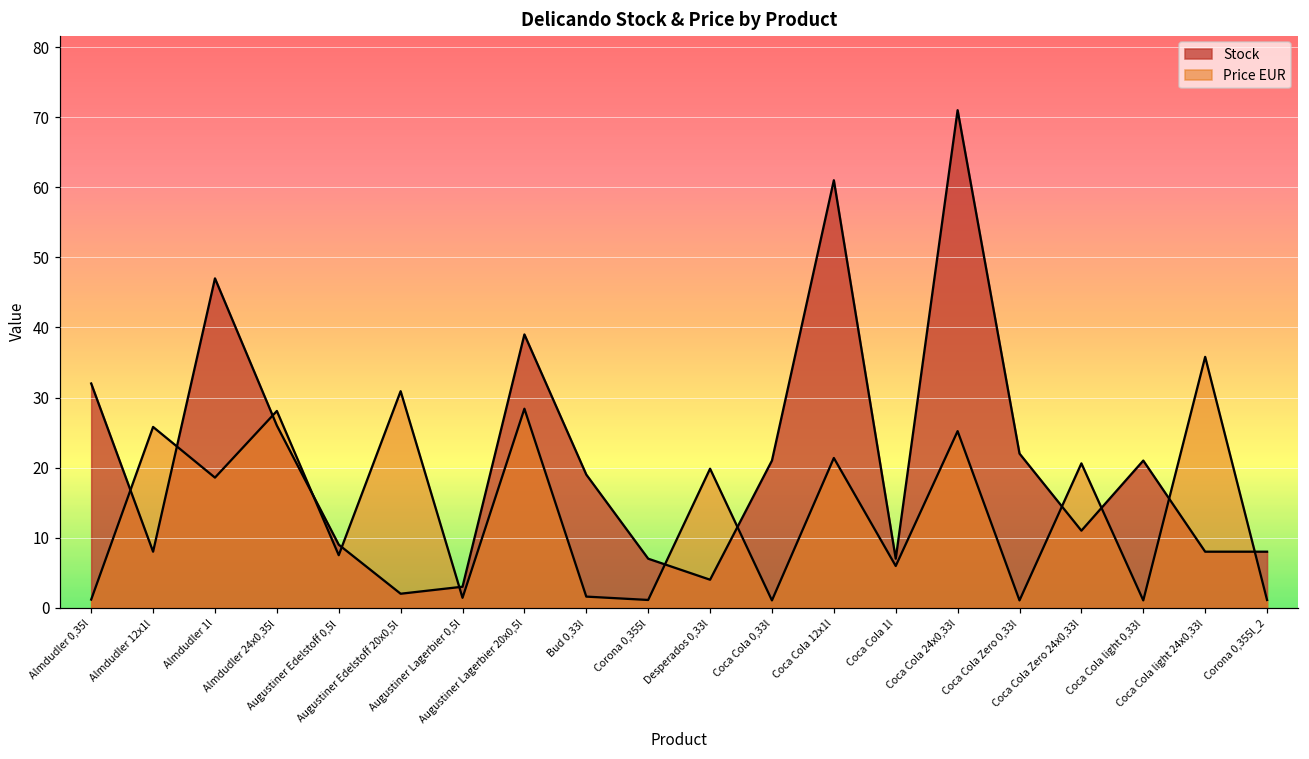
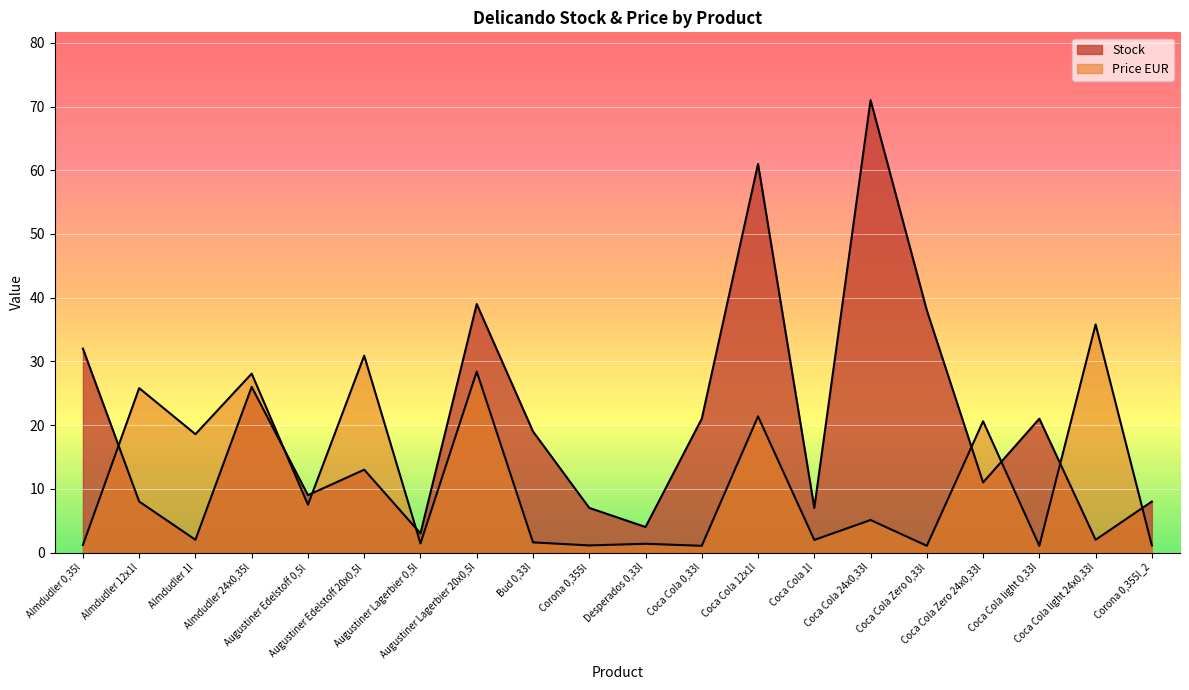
Stock, Almdudler 1l: 47 -> 2
Stock, Augustiner Edelstoff 20x0,5l: 2 -> 13
Price EUR, Desperados 0,33l: 20 -> 1
Price EUR, Coca Cola 1l: 6 -> 2
Price EUR, Coca Cola 24x0,33l: 25 -> 5
Stock, Coca Cola Zero 0,33l: 22 -> 38
Stock, Coca Cola light 24x0,33l: 8 -> 2
